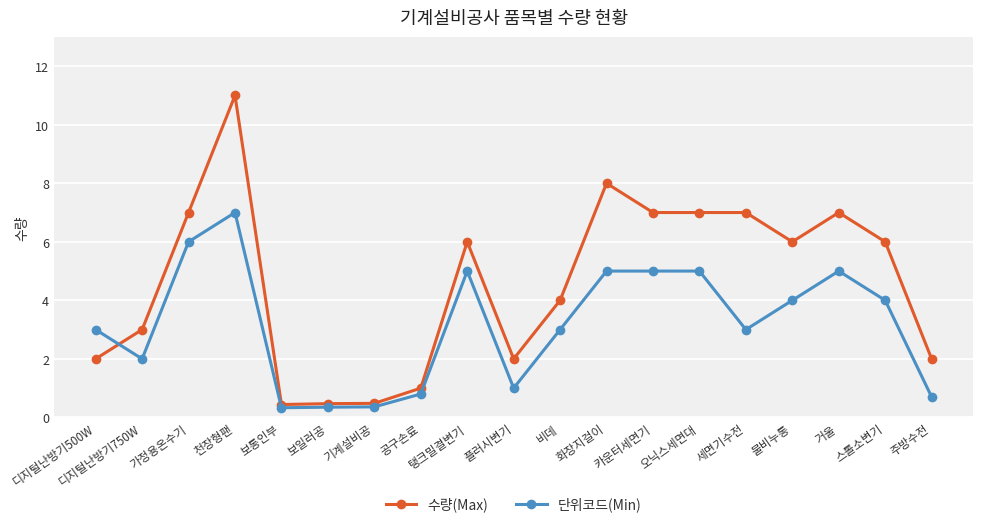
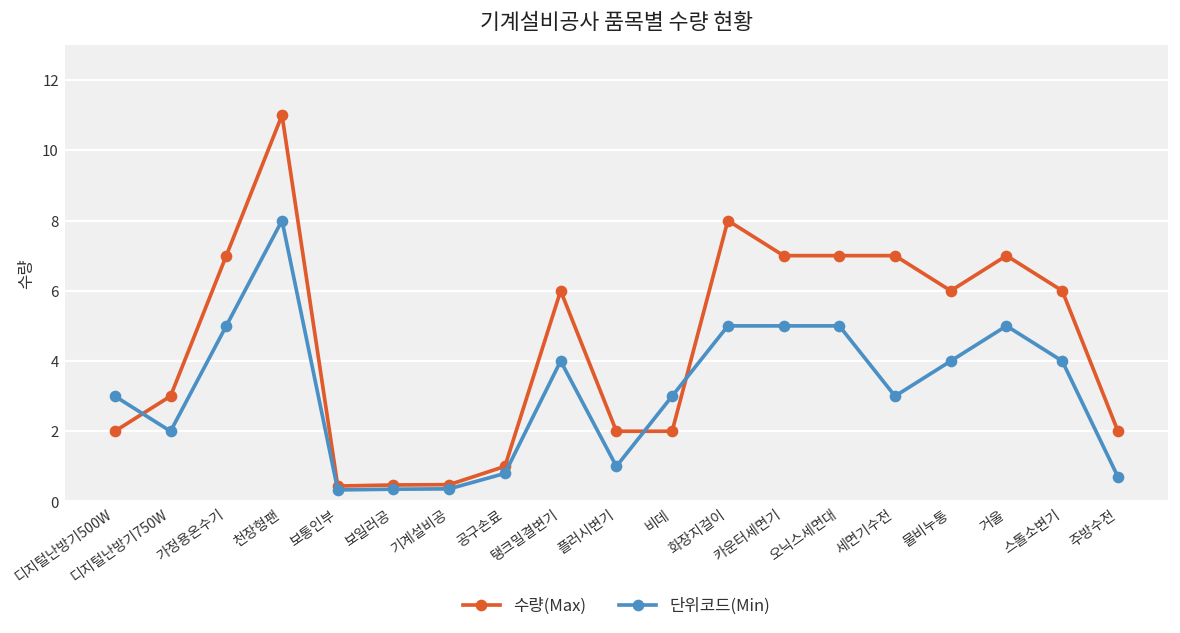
단위코드(Min), 가정용온수기: 6 -> 5
단위코드(Min), 천장형팬: 7 -> 8
단위코드(Min), 탱크밀결변기: 5 -> 4
수량(Max), 비데: 4 -> 2
